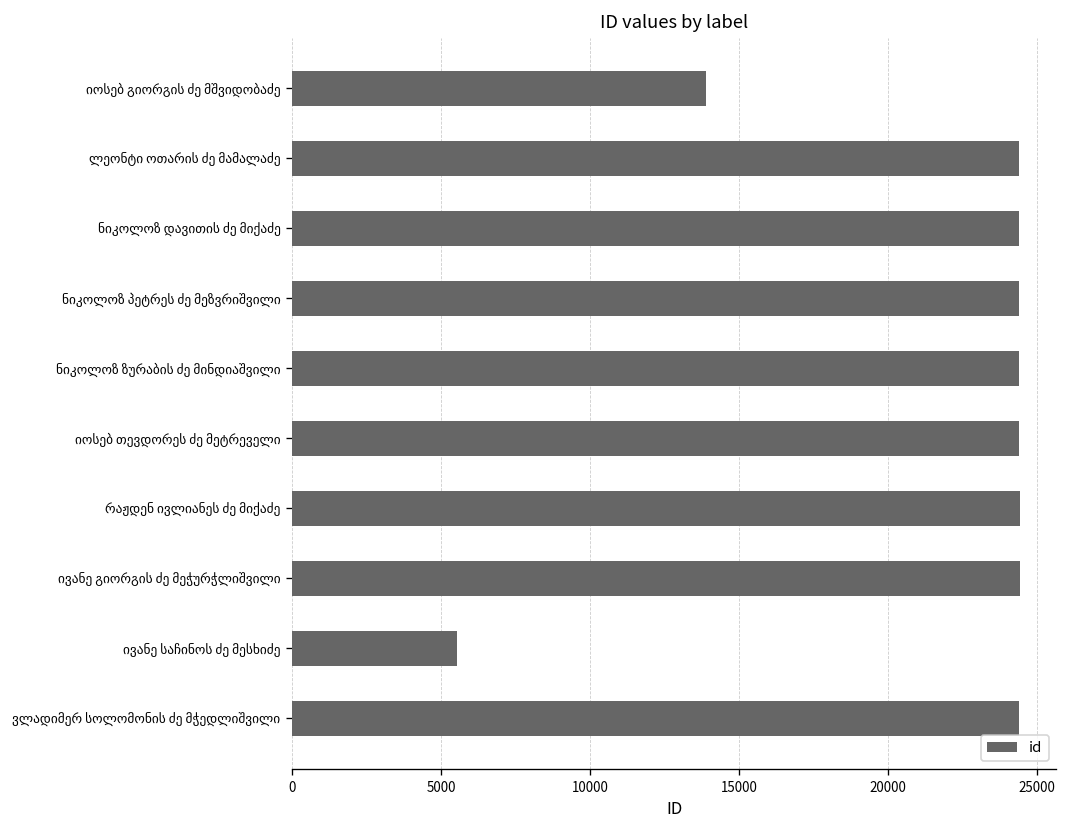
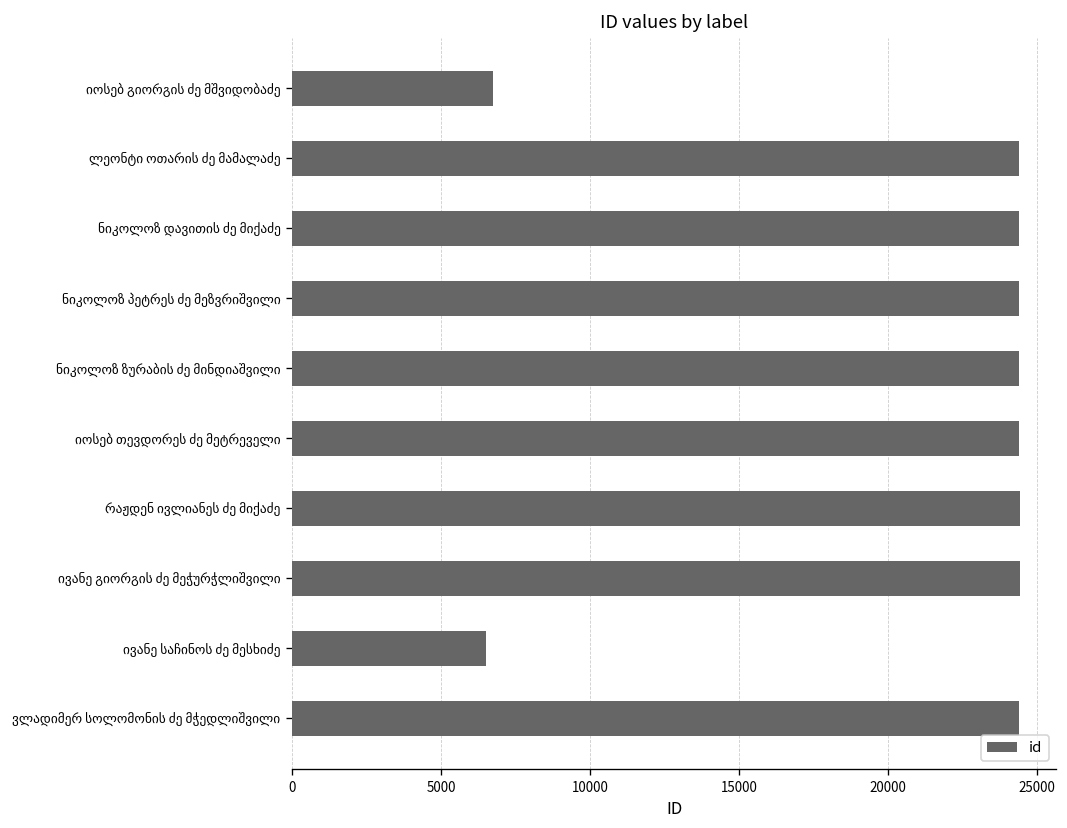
იოსებ გიორგის ძე მშვიდობაძე: 13900 -> 6700
ივანე საჩინოს ძე მესხიძე: 5500 -> 6500
